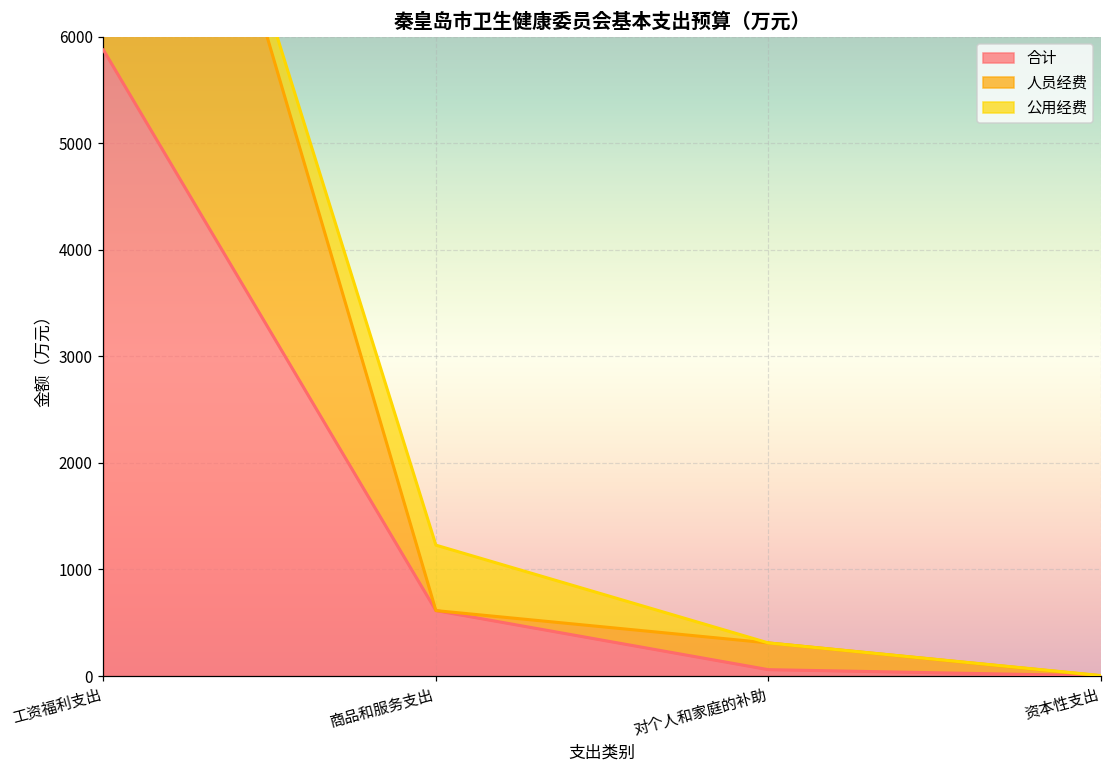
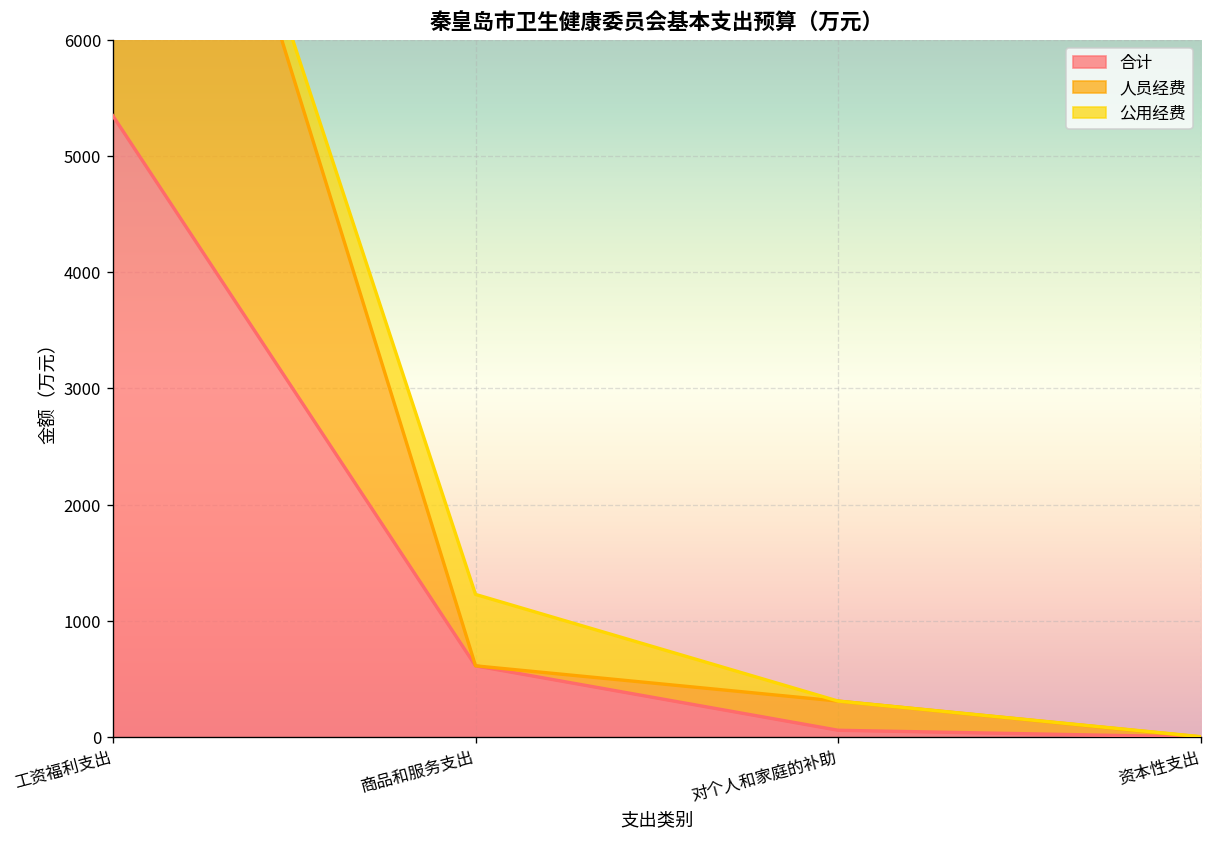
合计, 工资福利支出: 5900 -> 5300
